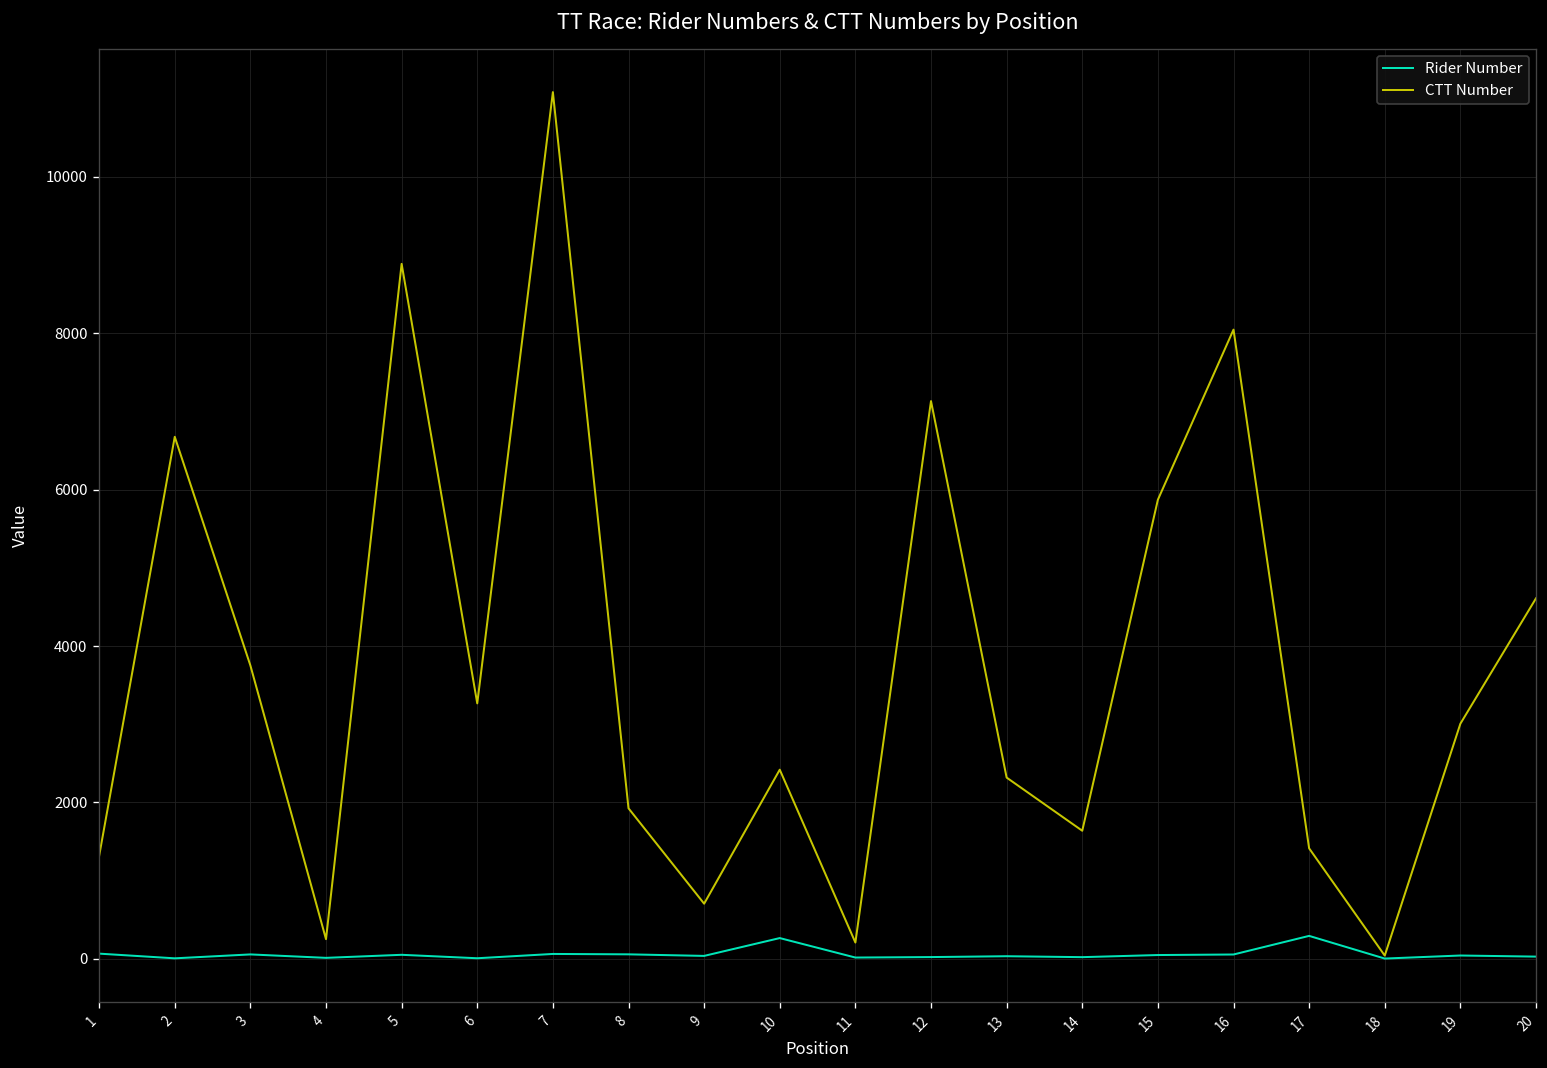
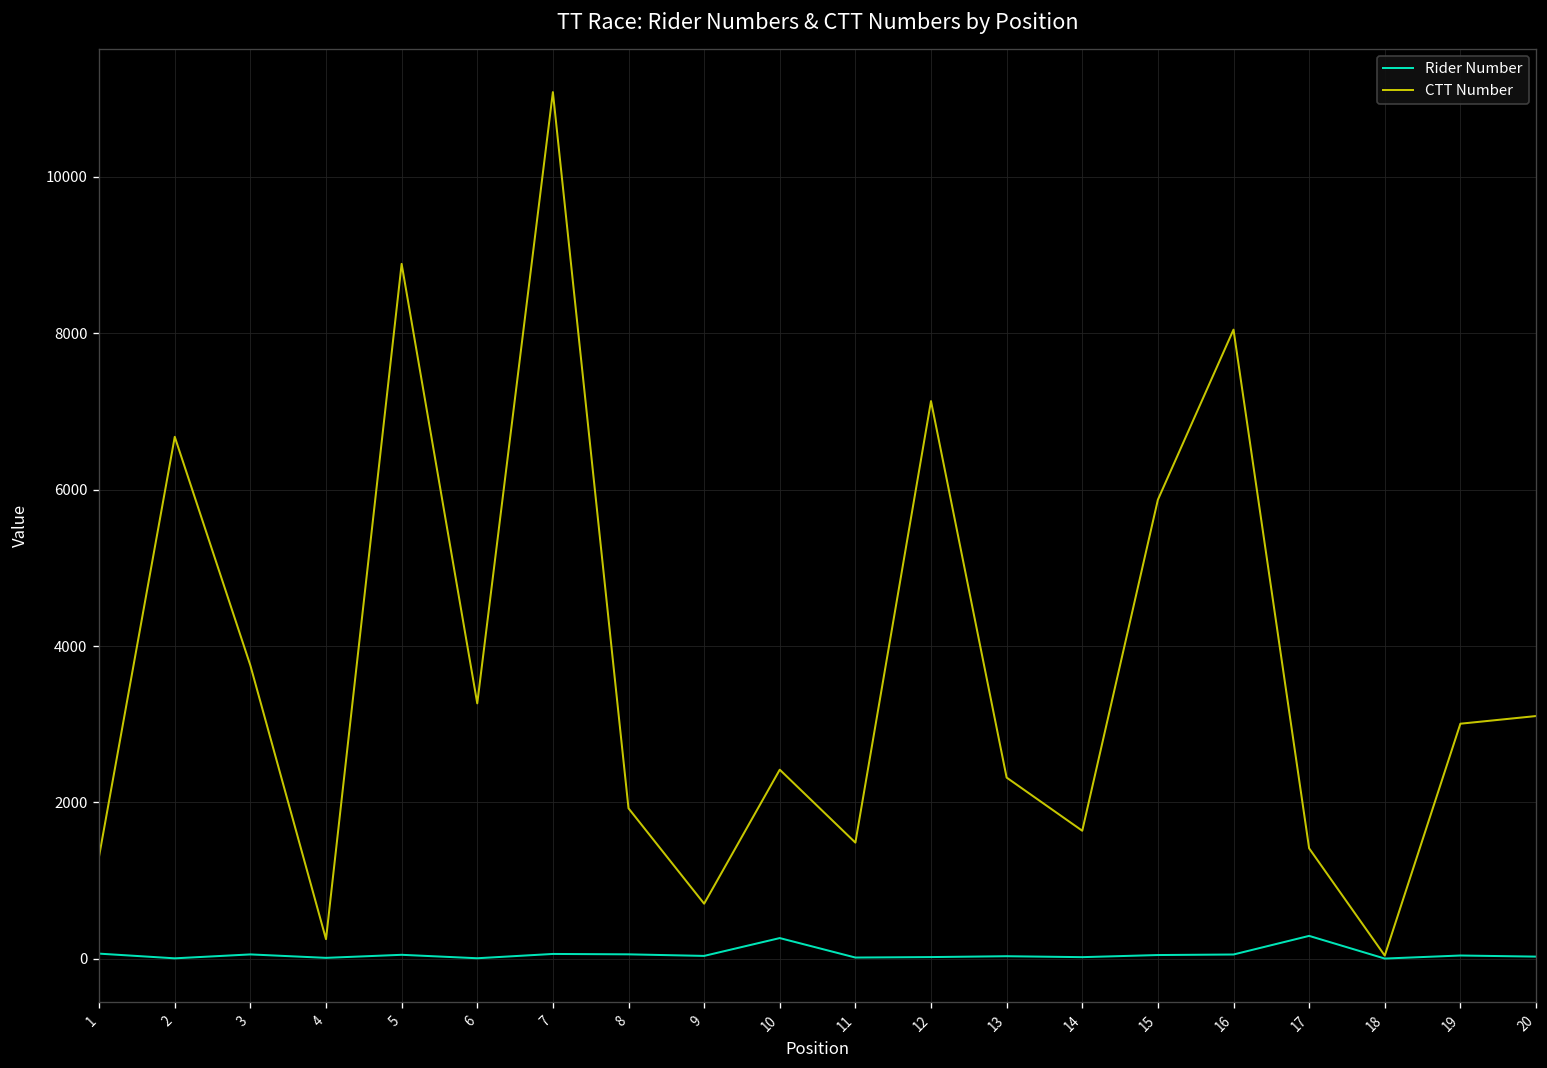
CTT Number, 11: 200 -> 1500
CTT Number, 20: 4600 -> 3100
